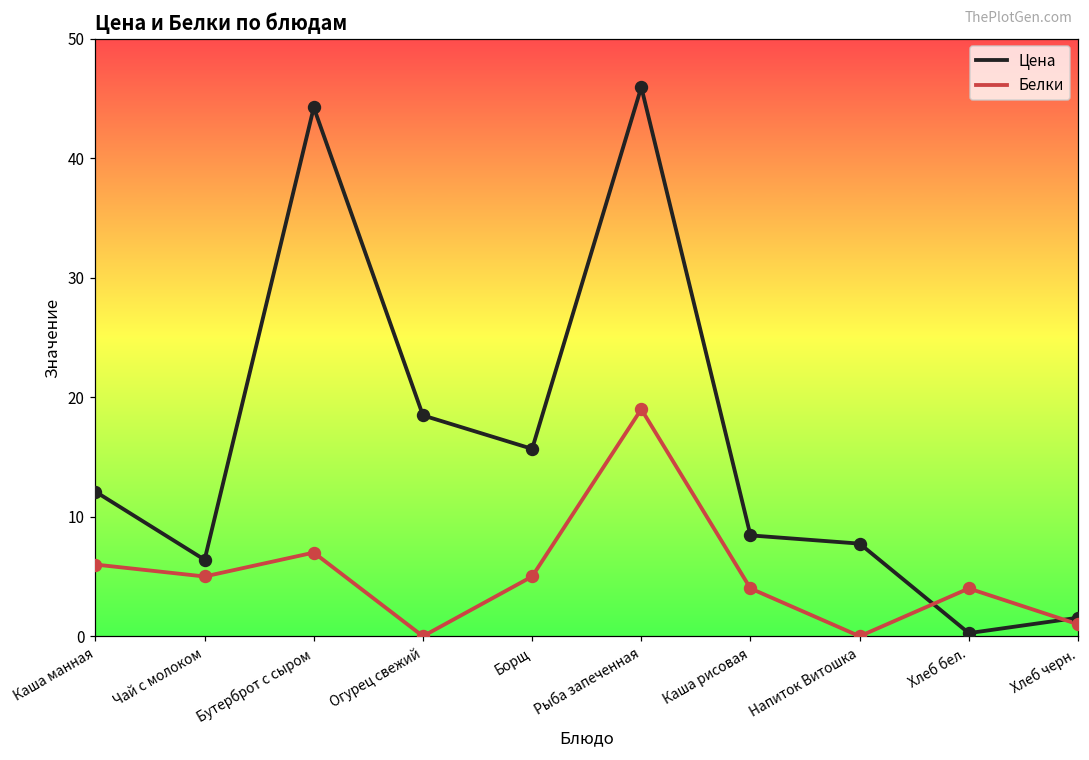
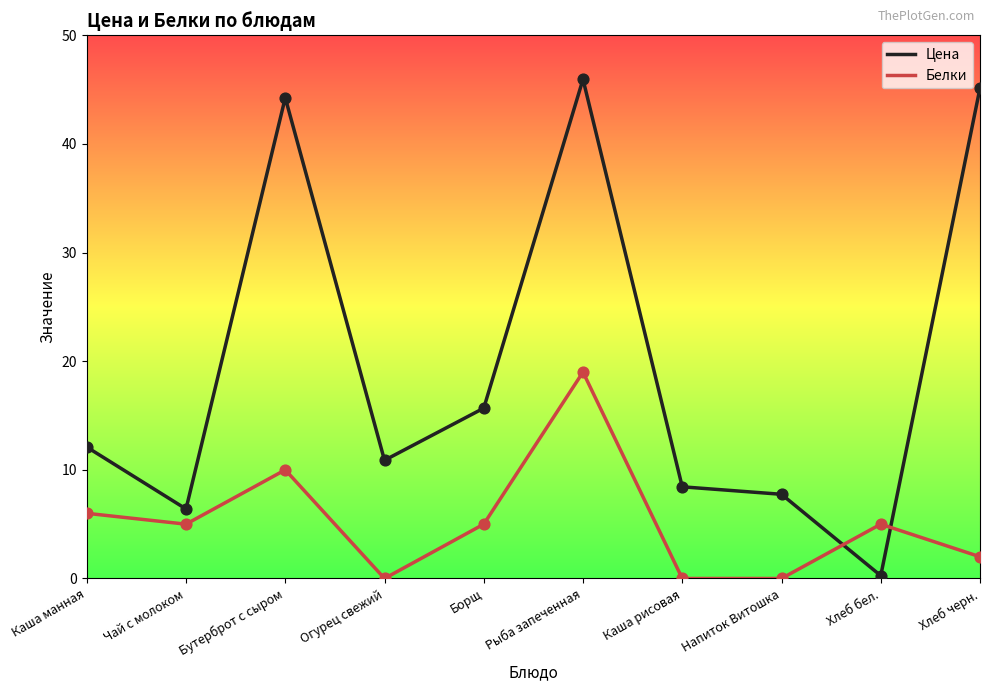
Белки, Бутерброт с сыром: 7 -> 10
Цена, Огурец свежий: 18.5 -> 10.9
Белки, Каша рисовая: 4 -> 0
Белки, Хлеб бел.: 4 -> 5
Цена, Хлеб черн.: 1.6 -> 45.1
Белки, Хлеб черн.: 1 -> 2
